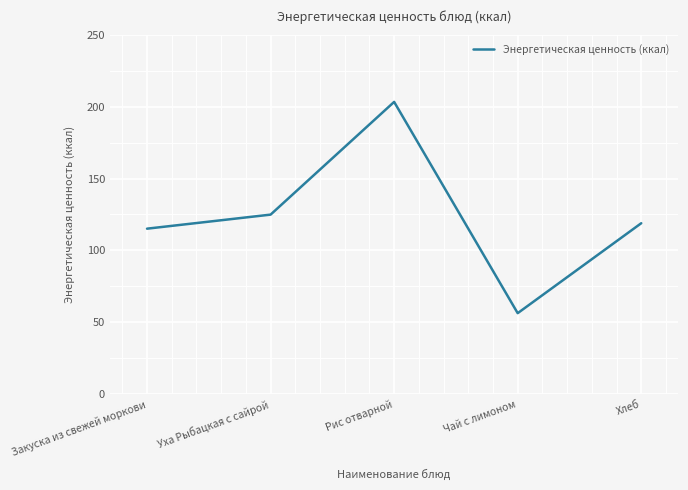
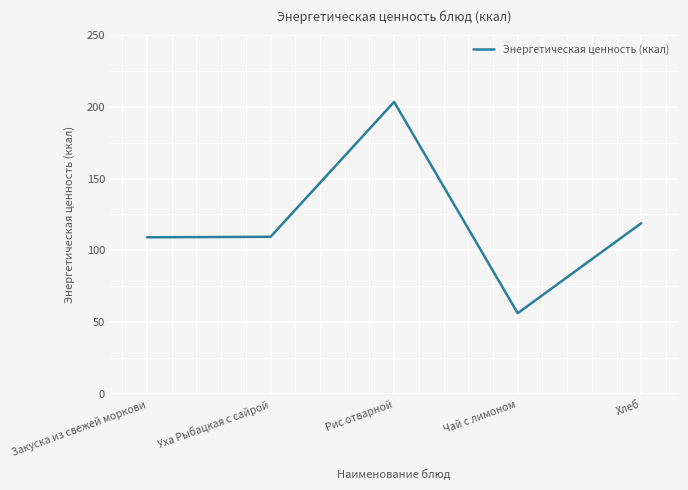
Закуска из свежей моркови: 115 -> 109
Уха Рыбацкая с сайрой: 125 -> 110
